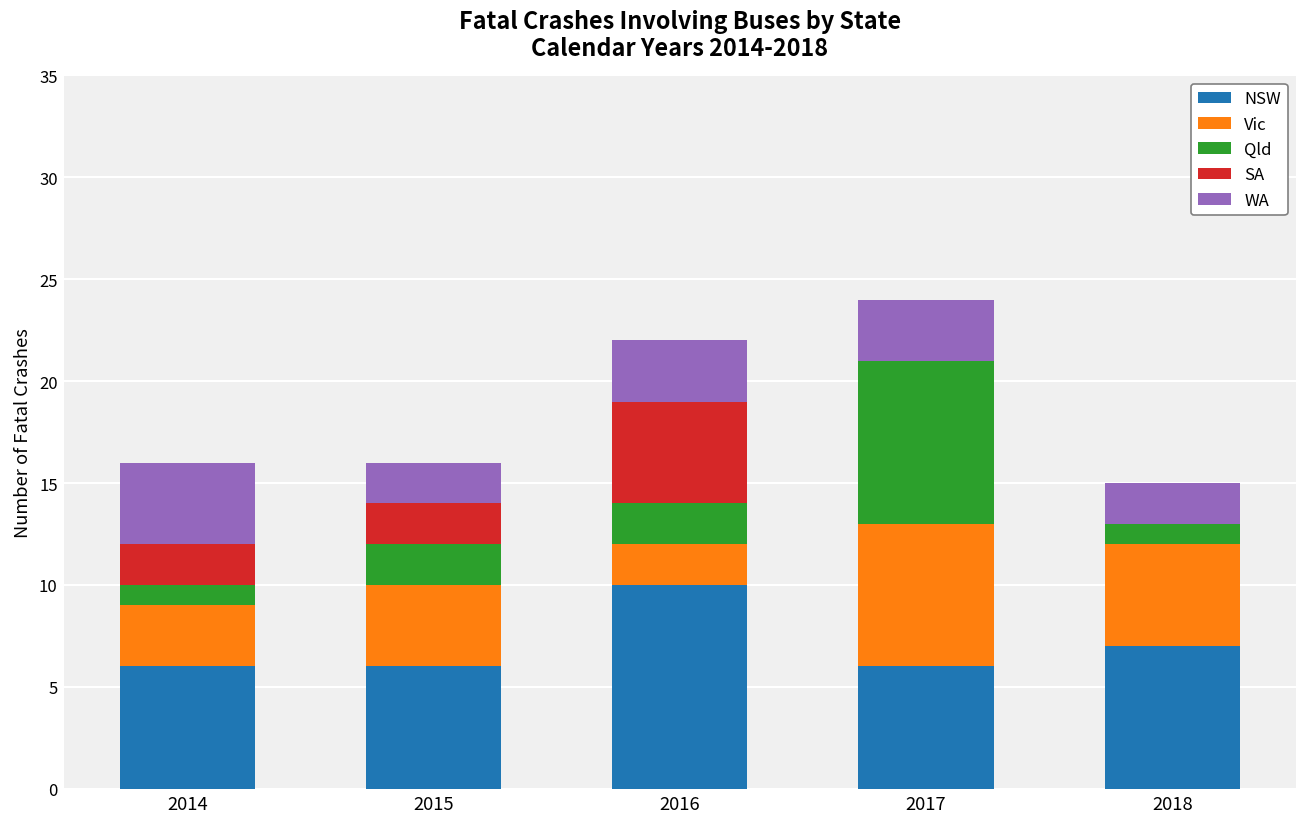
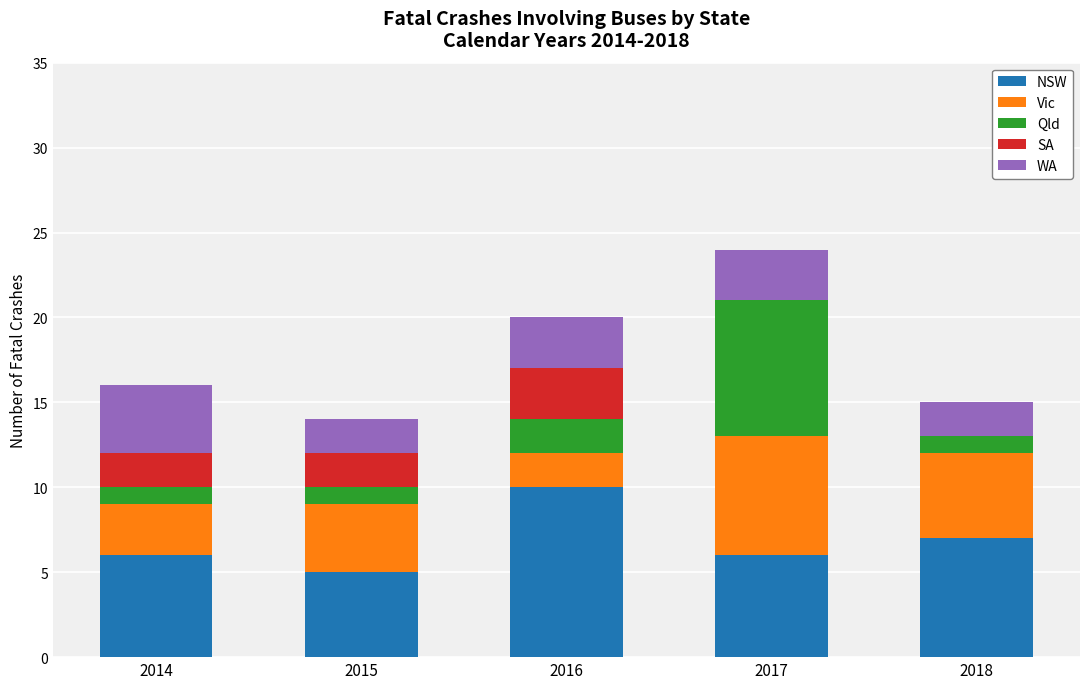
NSW, 2015: 6 -> 5
Qld, 2015: 2 -> 1
SA, 2016: 5 -> 3
